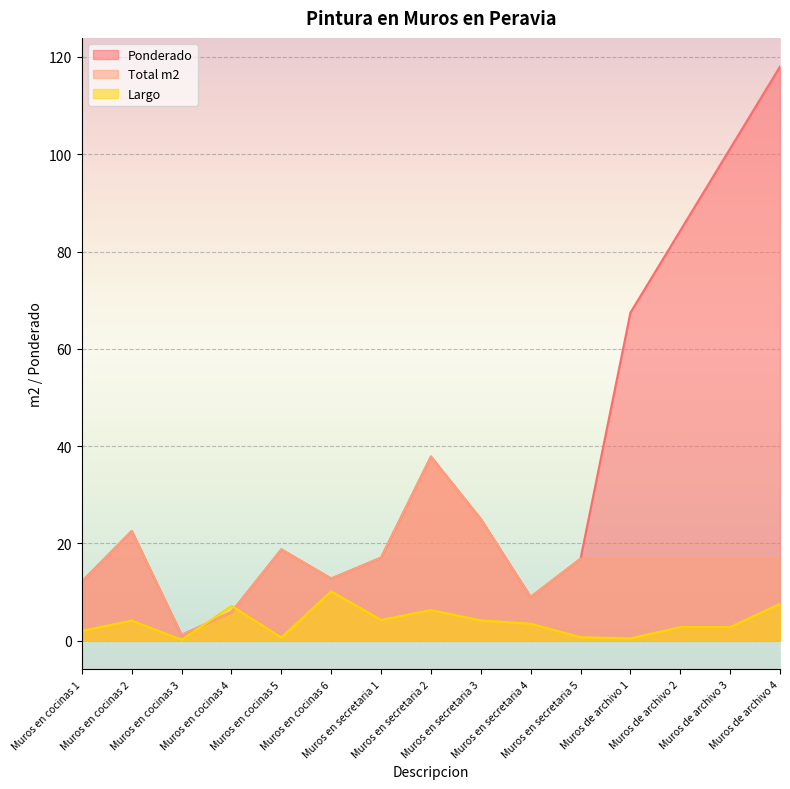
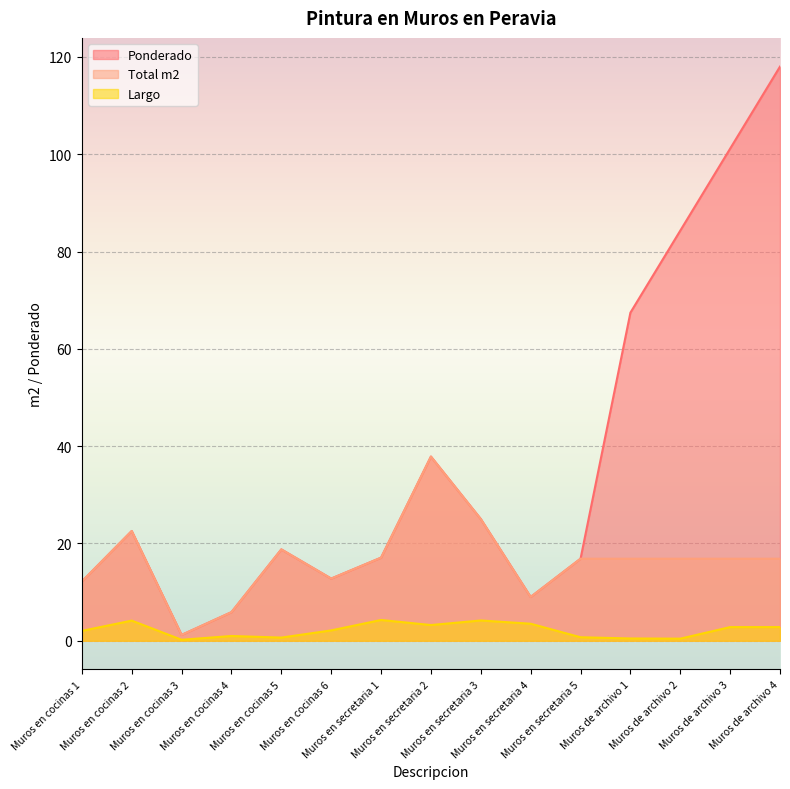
Largo, Muros en cocinas 4: 7 -> 1
Largo, Muros en cocinas 6: 10 -> 2
Largo, Muros en secretaria 2: 6 -> 3
Largo, Muros de archivo 2: 3 -> 0
Largo, Muros de archivo 4: 8 -> 3
